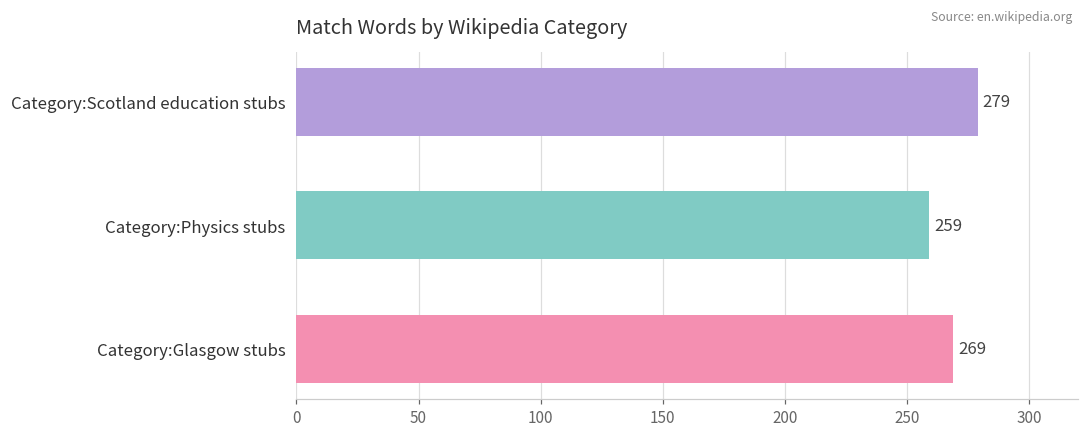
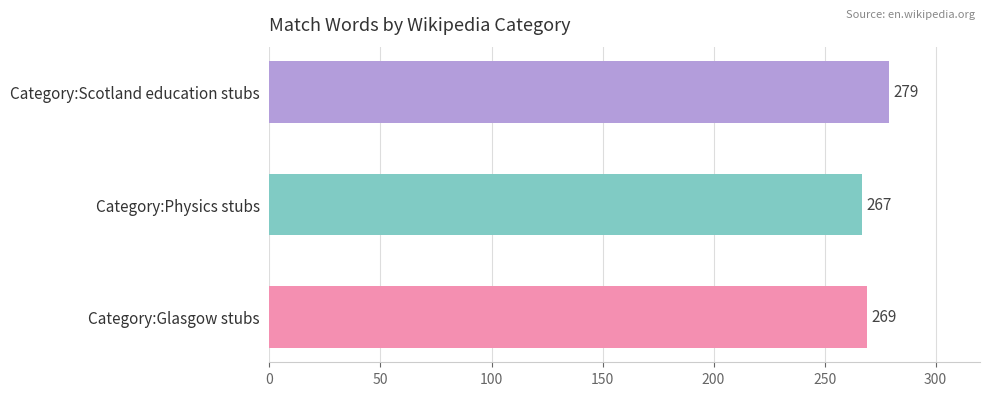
Category:Physics stubs: 259 -> 267
